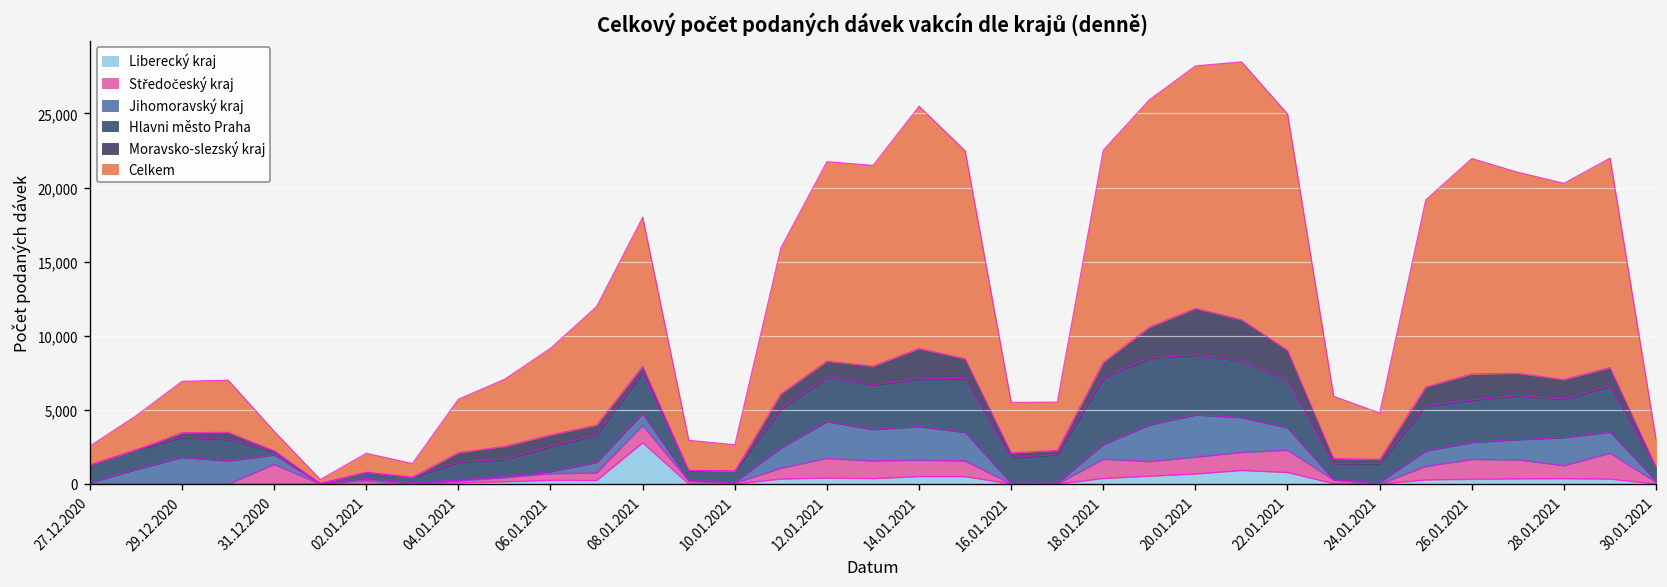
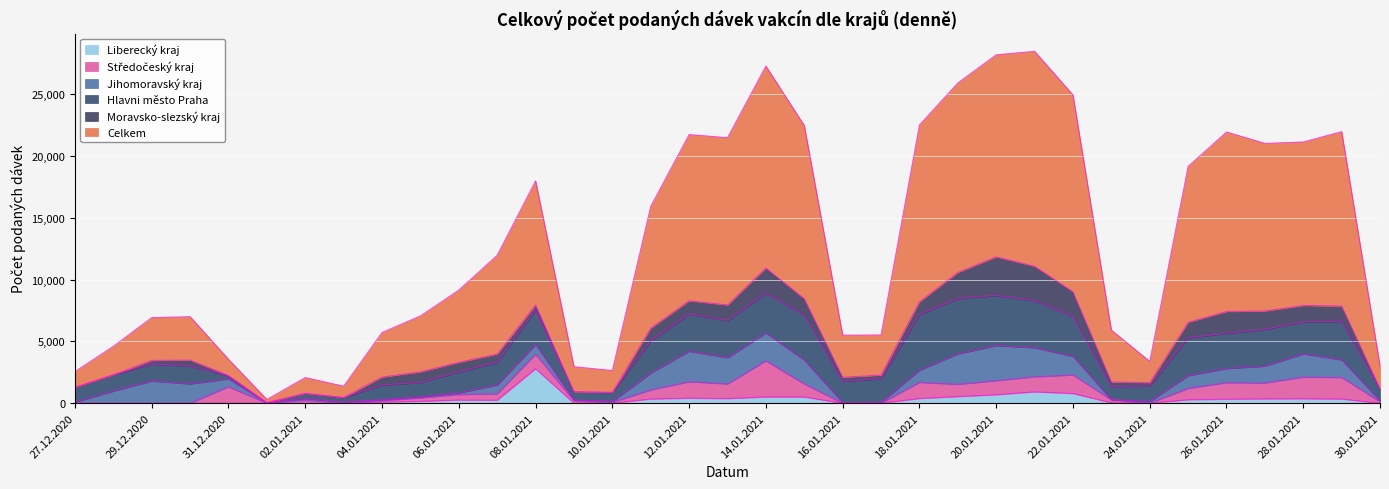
Středočeský kraj, 14.01.2021: 1,100 -> 2,900
Celkem, 24.01.2021: 3,100 -> 1,700
Středočeský kraj, 28.01.2021: 900 -> 1,700
